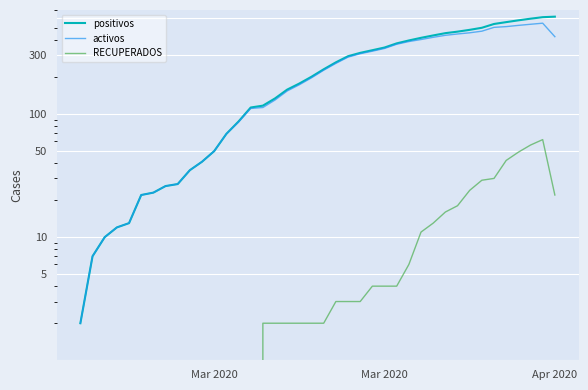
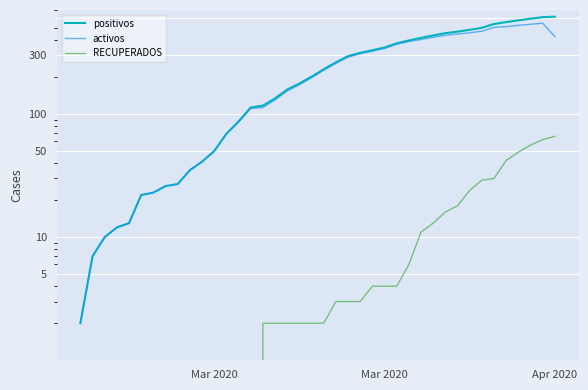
RECUPERADOS, Apr 2020: 22 -> 70
